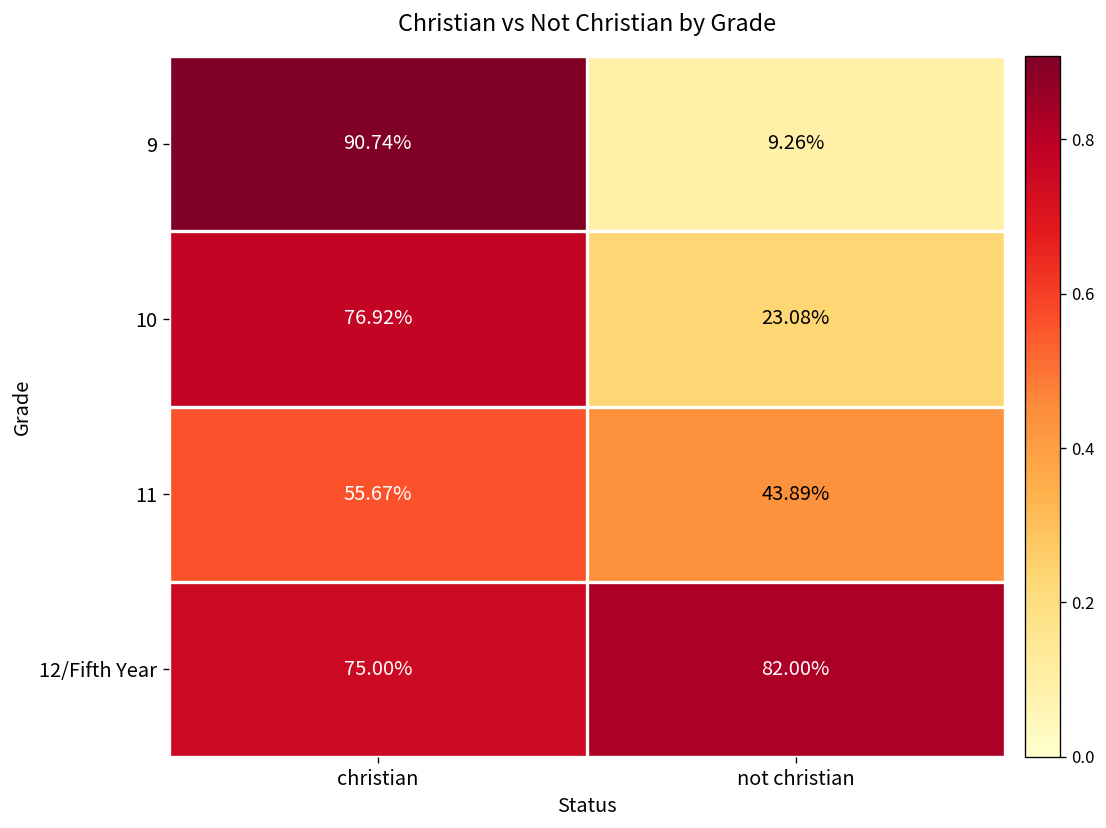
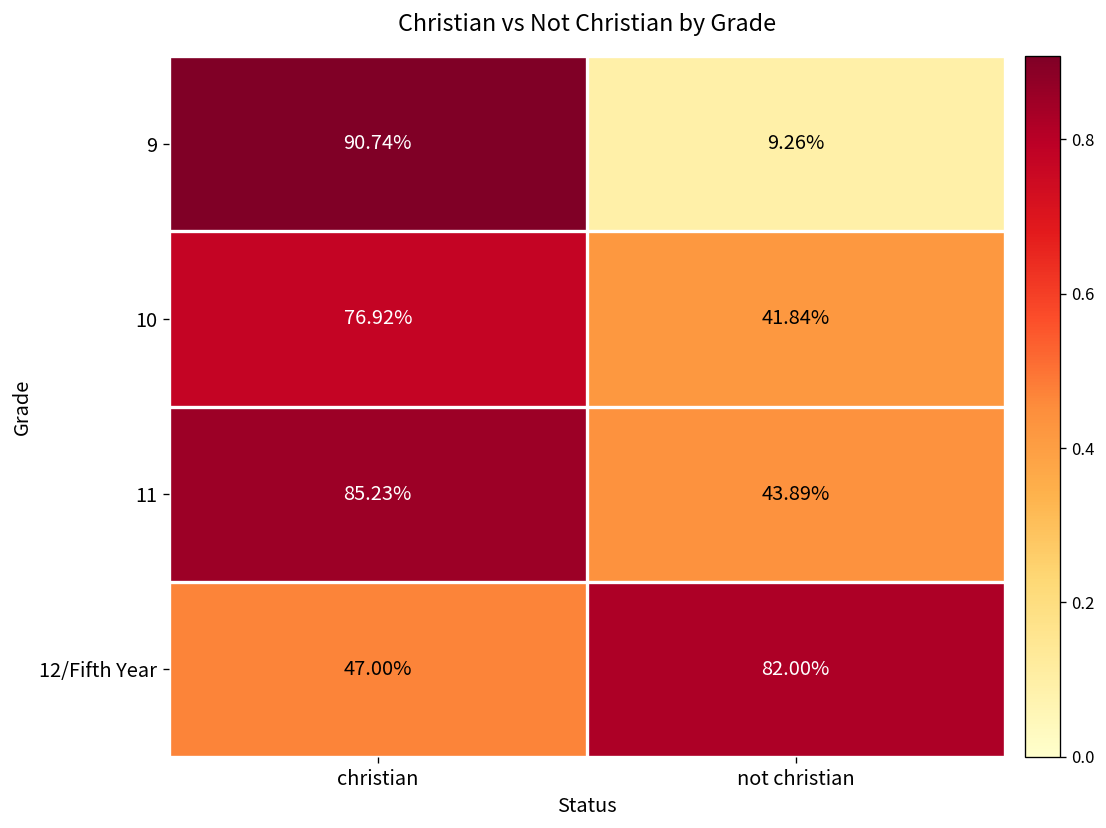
10, not christian: 23.08% -> 41.84%
11, christian: 55.67% -> 85.23%
12/Fifth Year, christian: 75.00% -> 47.00%
